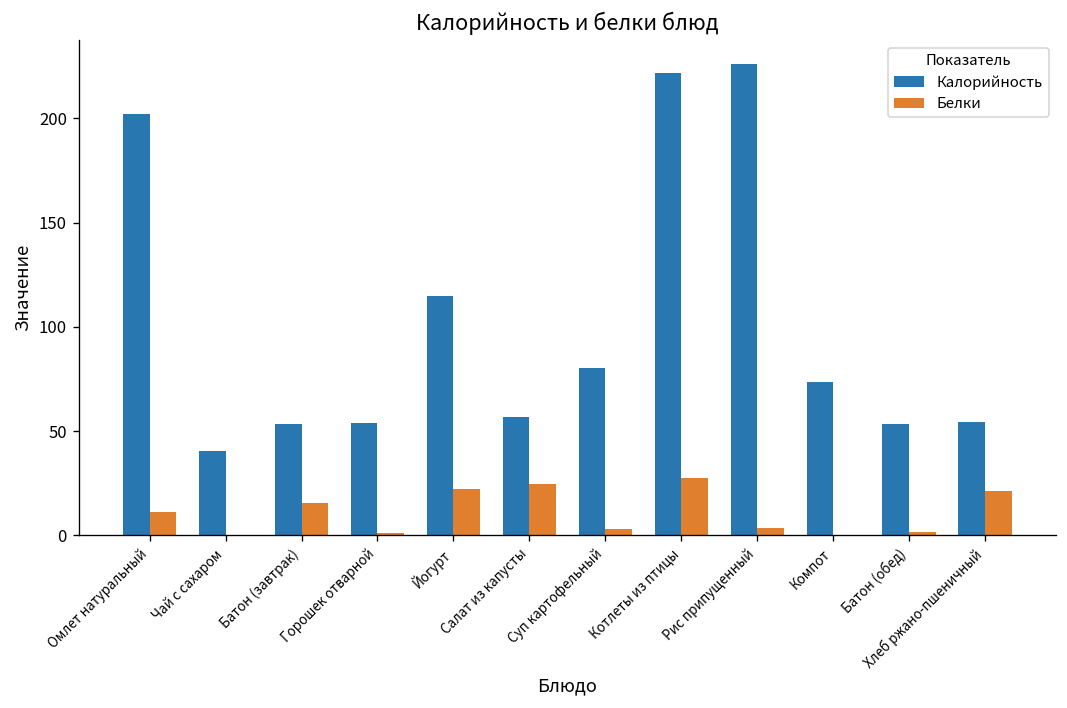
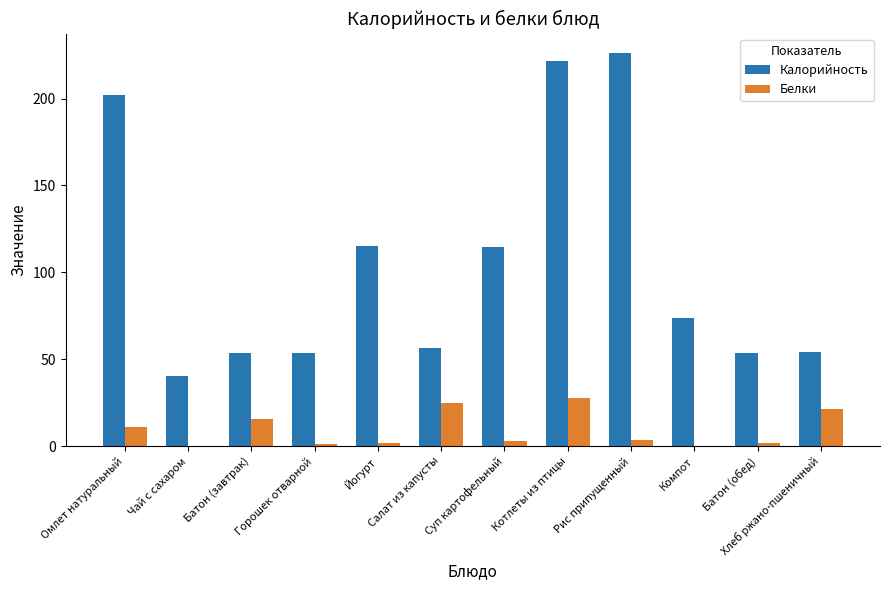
Белки, Йогурт: 22 -> 2
Калорийность, Суп картофельный: 80 -> 115
